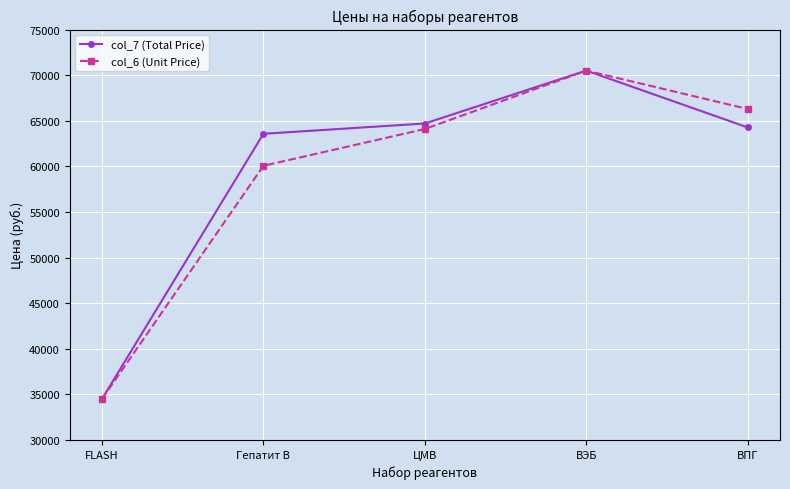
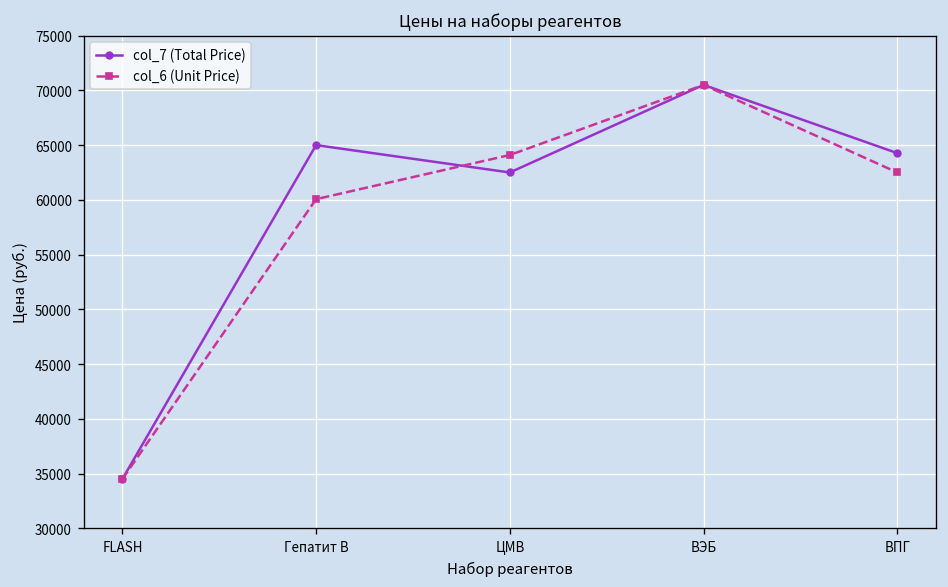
col_7 (Total Price), Гепатит В: 64000 -> 65000
col_7 (Total Price), ЦМВ: 65000 -> 63000
col_6 (Unit Price), ВПГ: 66000 -> 63000
